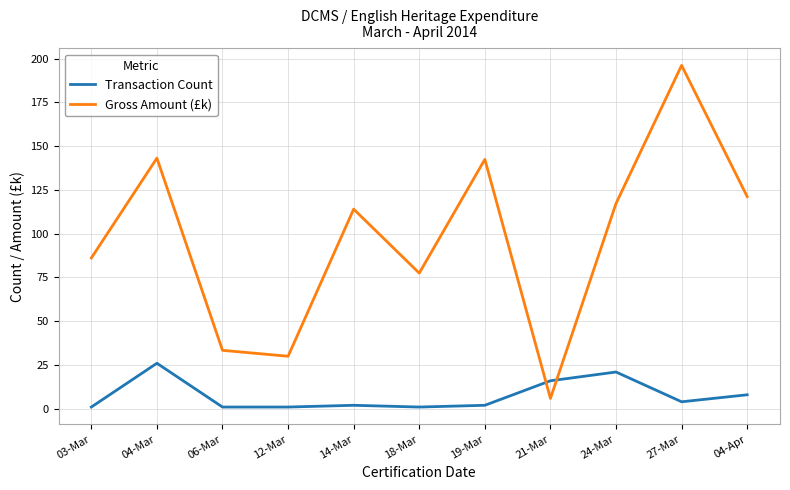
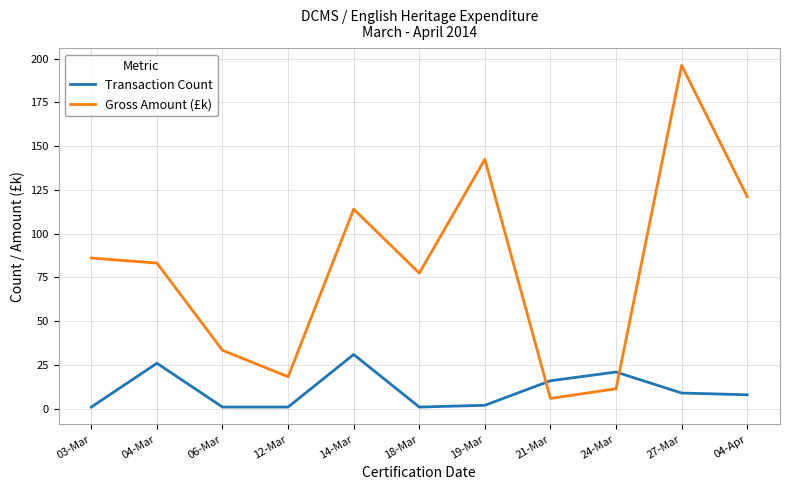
Gross Amount (£k), 04-Mar: 143 -> 83
Gross Amount (£k), 12-Mar: 30 -> 18
Transaction Count, 14-Mar: 2 -> 31
Gross Amount (£k), 24-Mar: 117 -> 11
Transaction Count, 27-Mar: 4 -> 9
